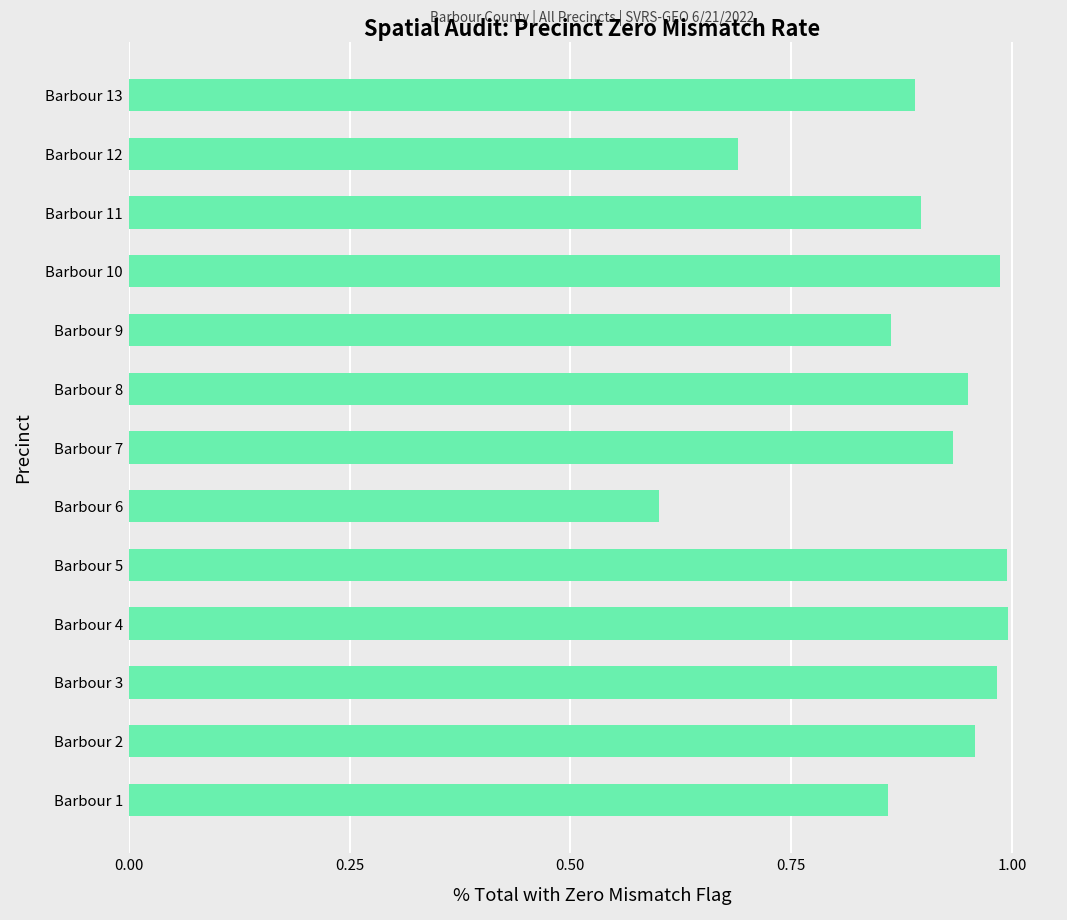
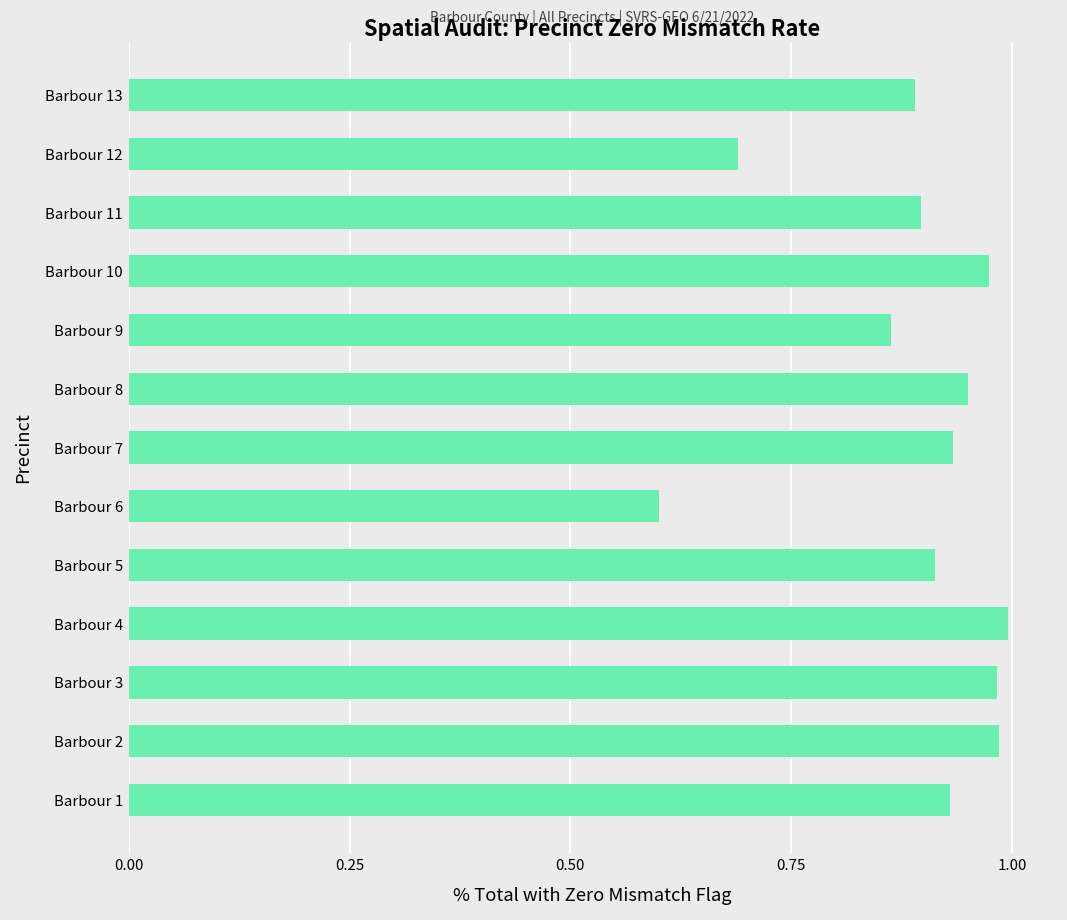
Barbour 10: 0.99 -> 0.97
Barbour 5: 0.99 -> 0.91
Barbour 2: 0.96 -> 0.99
Barbour 1: 0.86 -> 0.93
